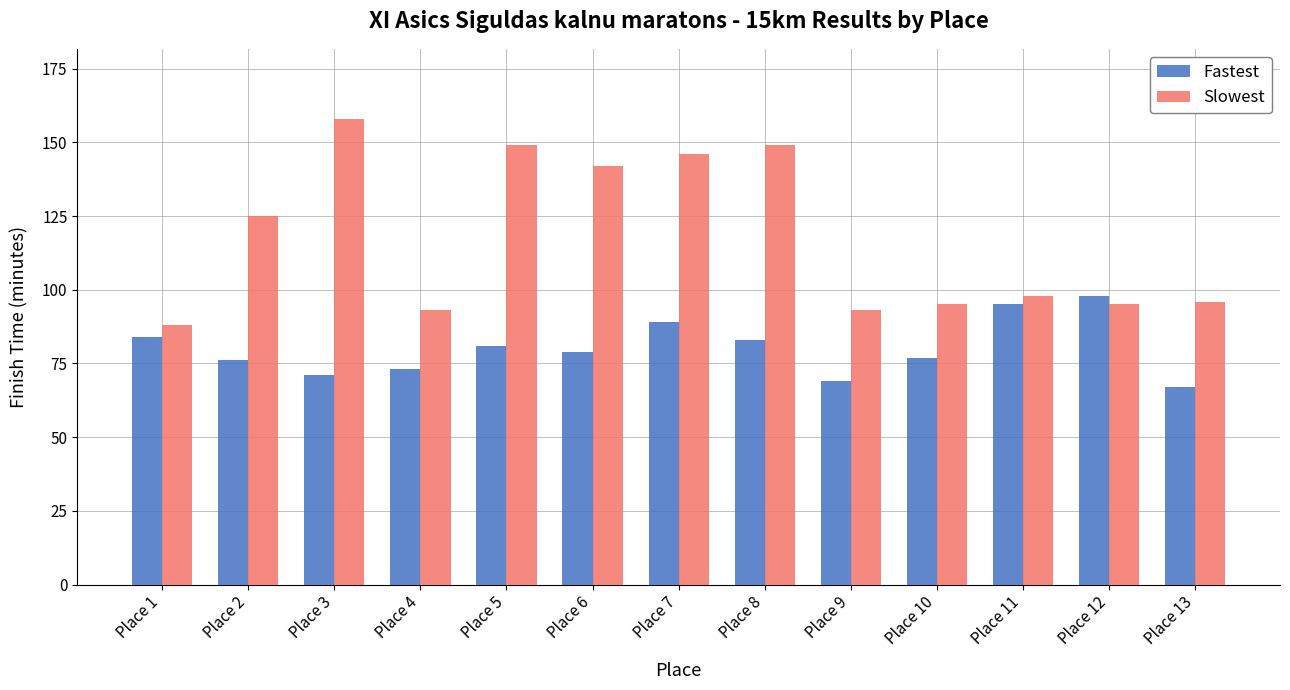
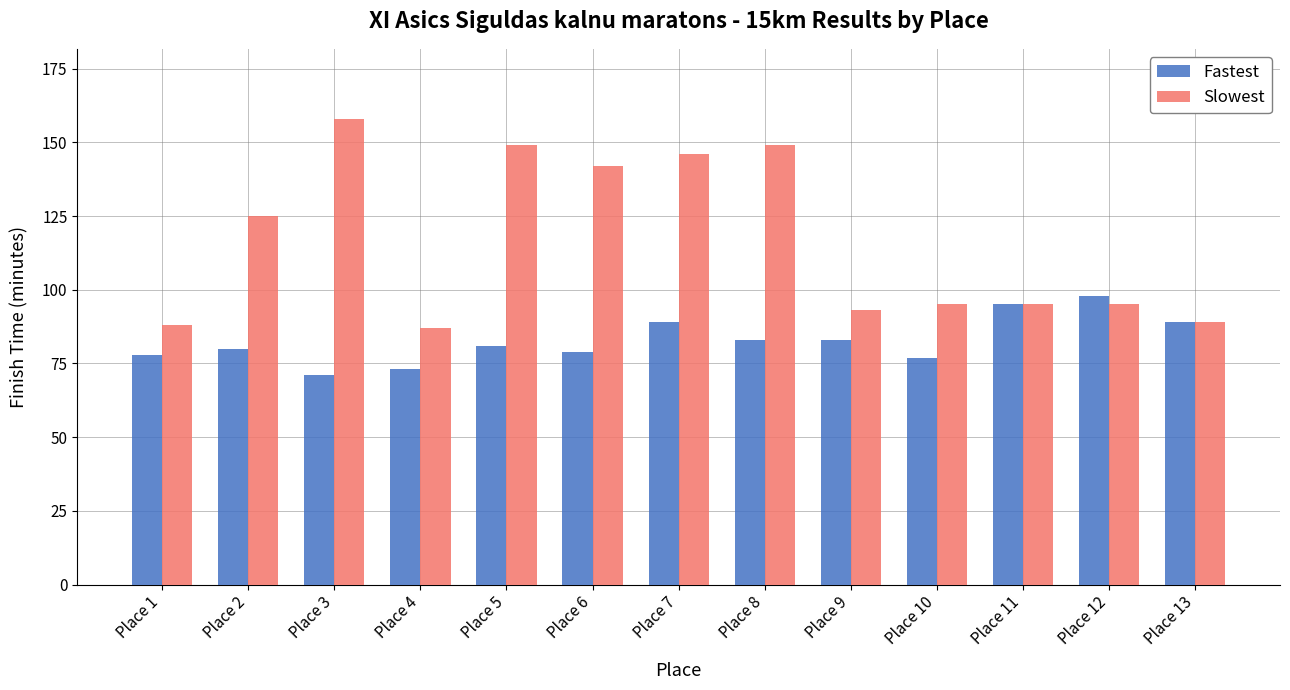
Fastest, Place 1: 84 -> 78
Fastest, Place 2: 76 -> 80
Slowest, Place 4: 93 -> 87
Fastest, Place 9: 69 -> 83
Slowest, Place 11: 98 -> 95
Fastest, Place 13: 67 -> 89
Slowest, Place 13: 96 -> 89
